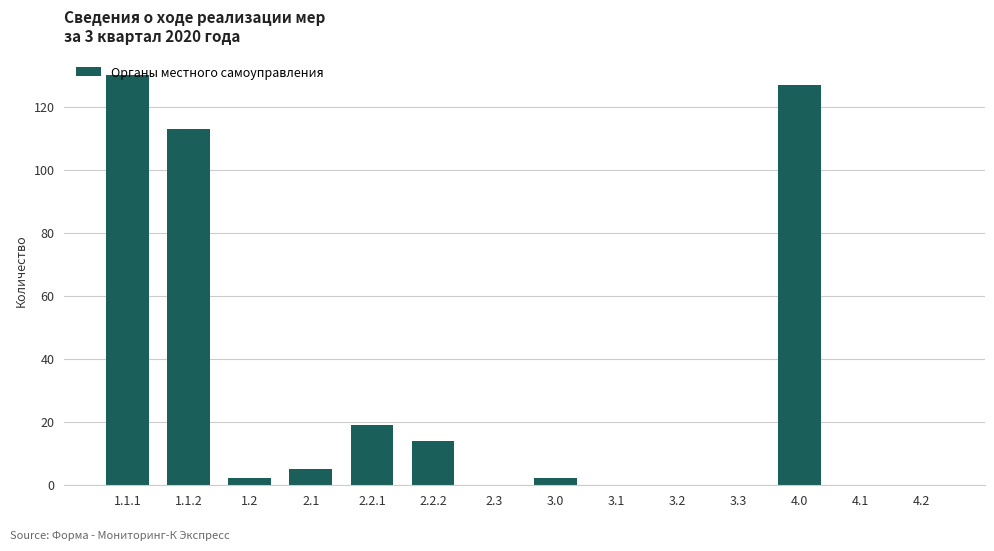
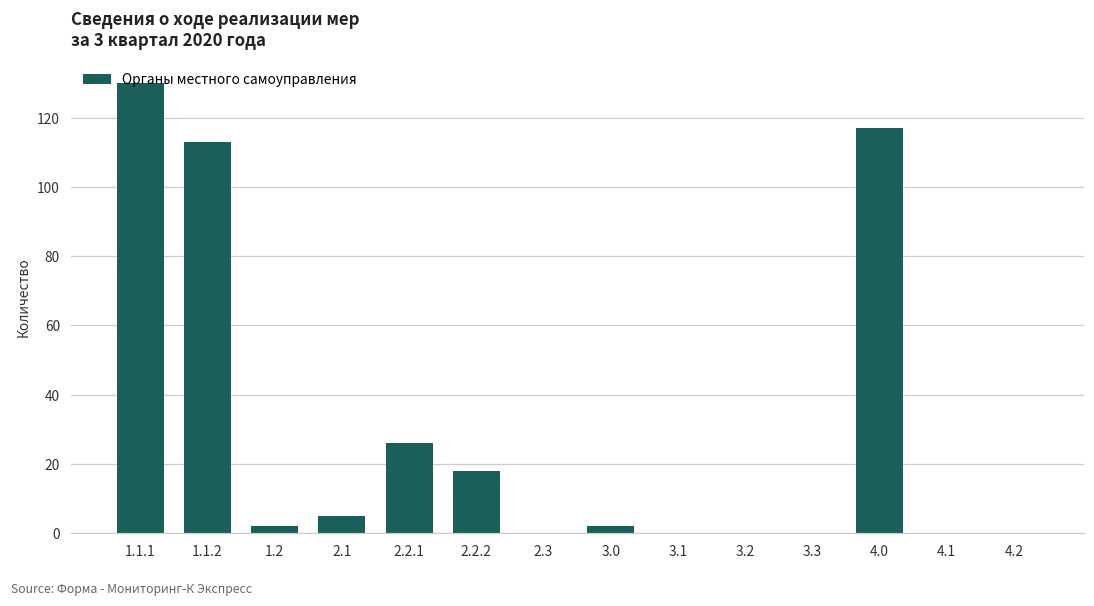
2.2.1: 19 -> 26
2.2.2: 14 -> 18
4.0: 127 -> 117
